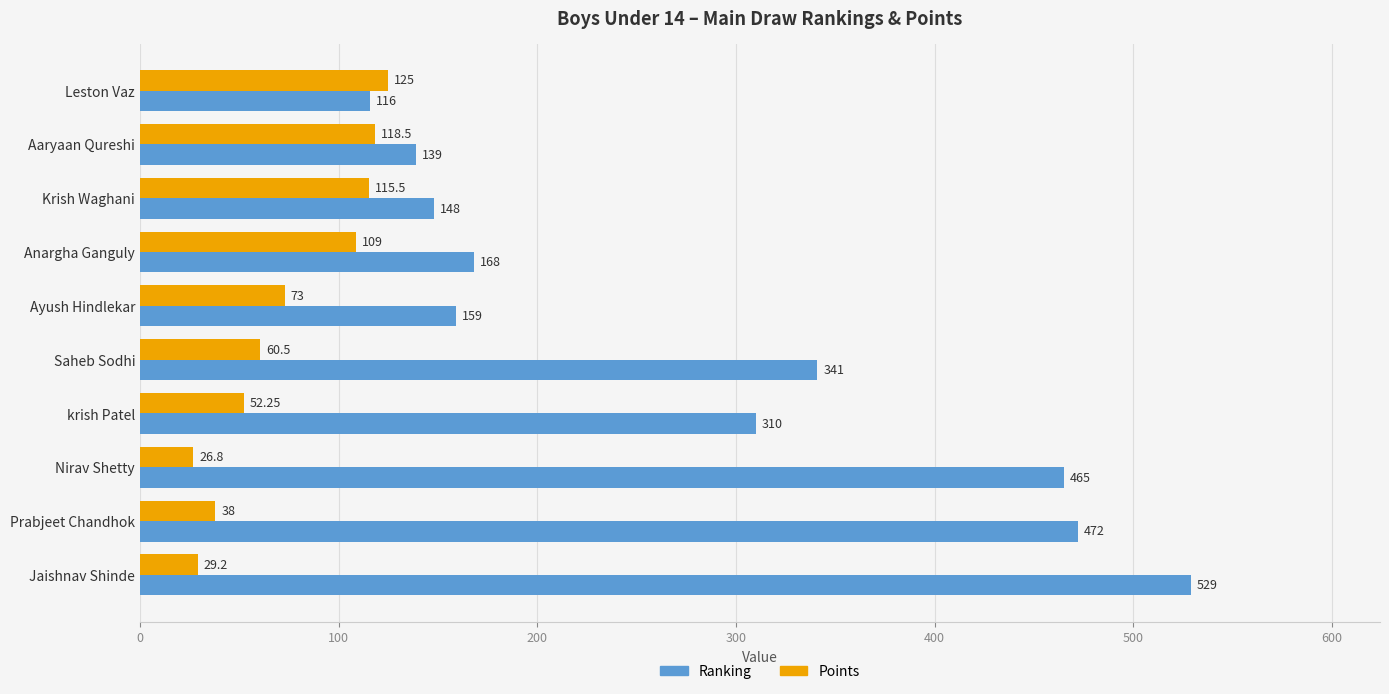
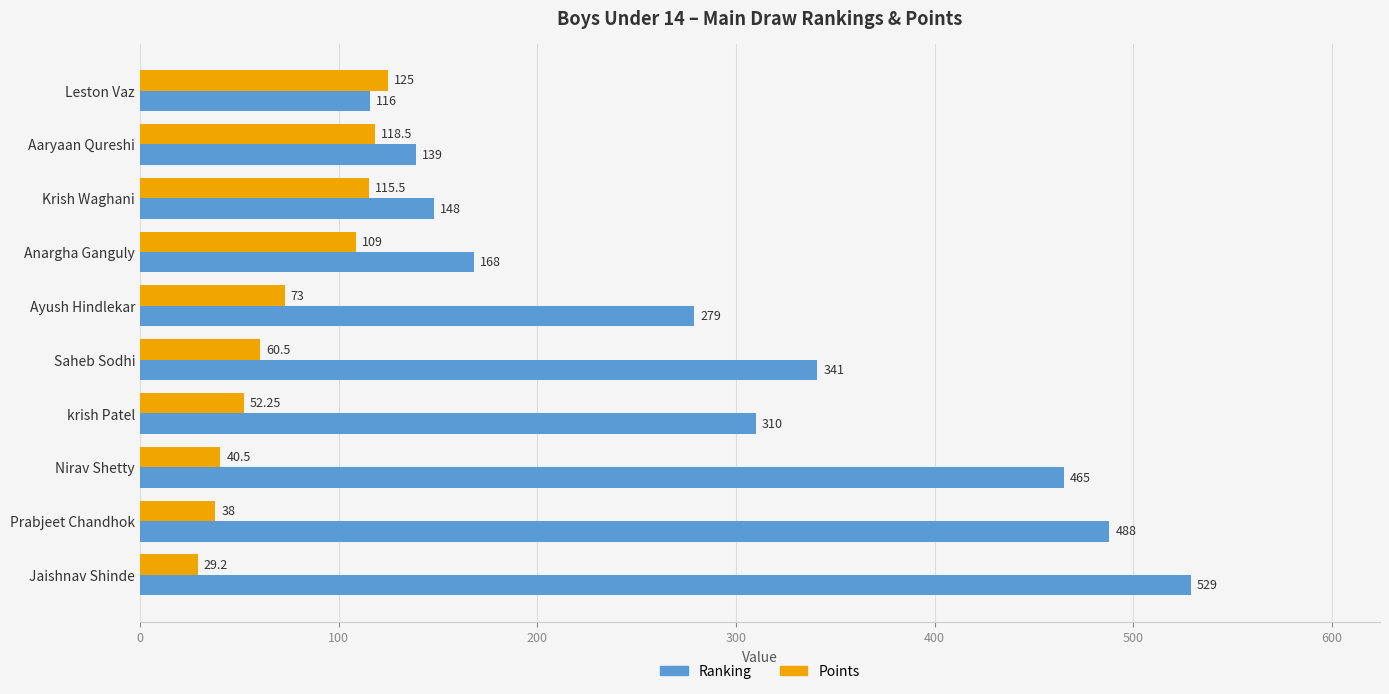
Ranking, Ayush Hindlekar: 159 -> 279
Points, Nirav Shetty: 26.8 -> 40.5
Ranking, Prabjeet Chandhok: 472 -> 488
